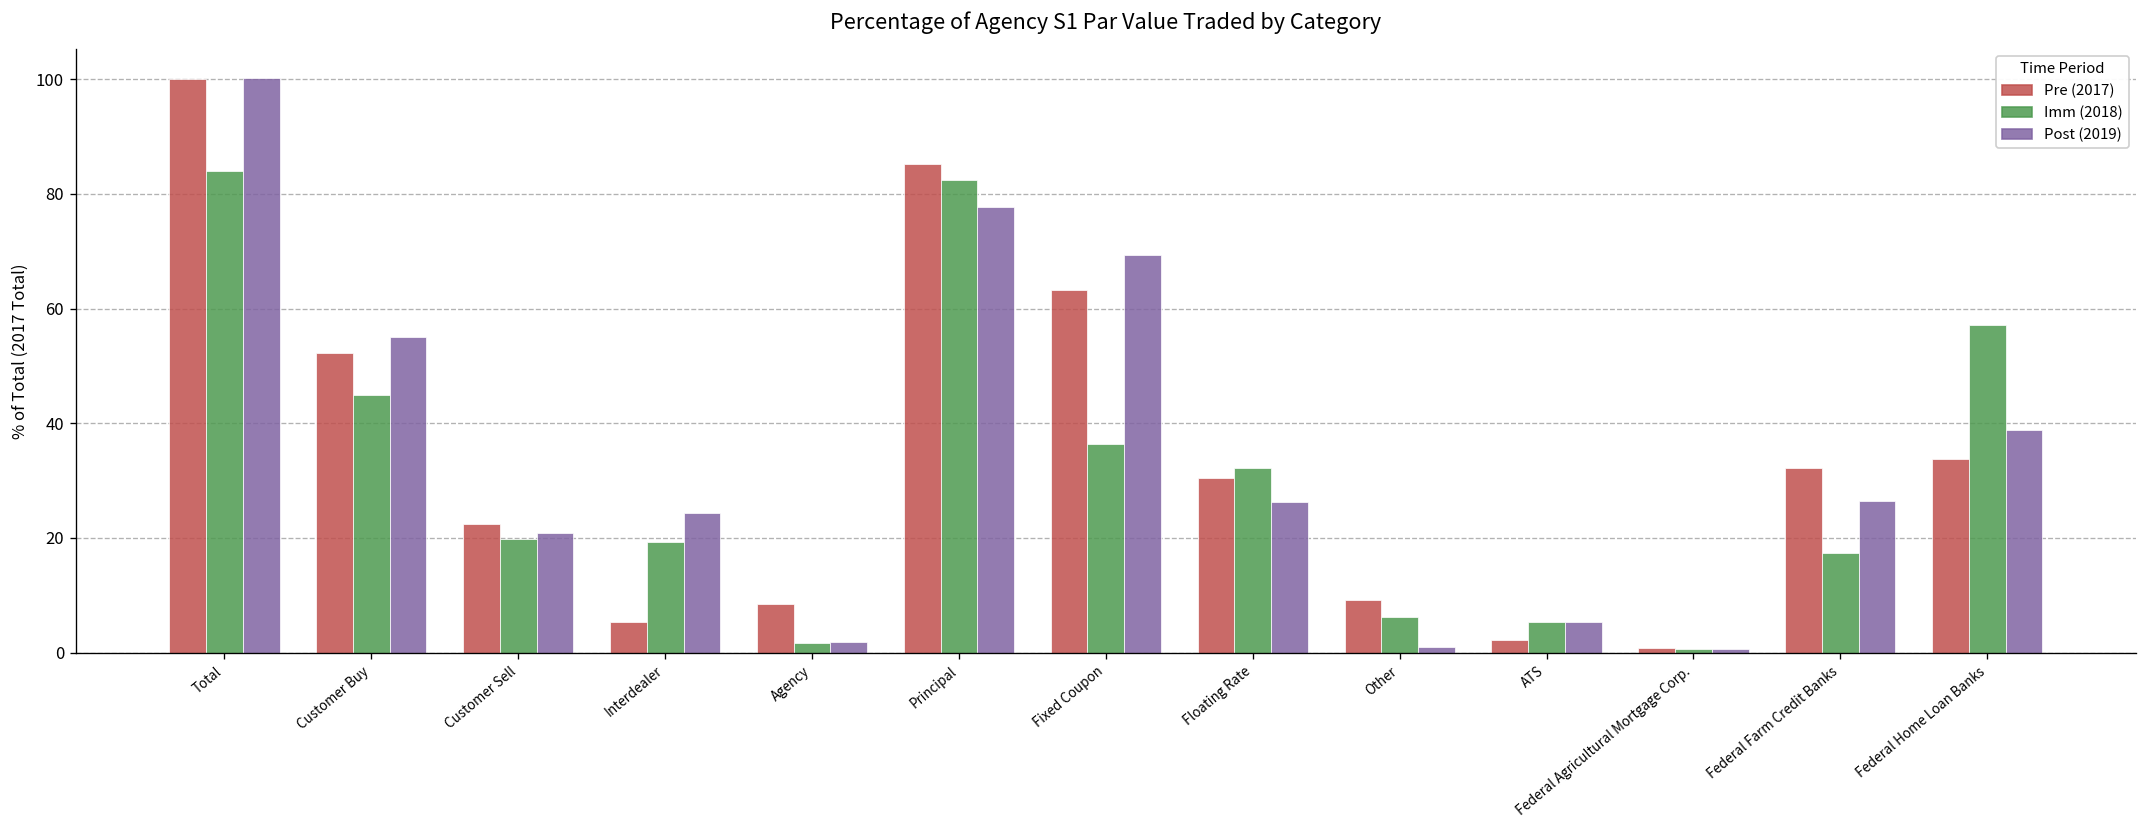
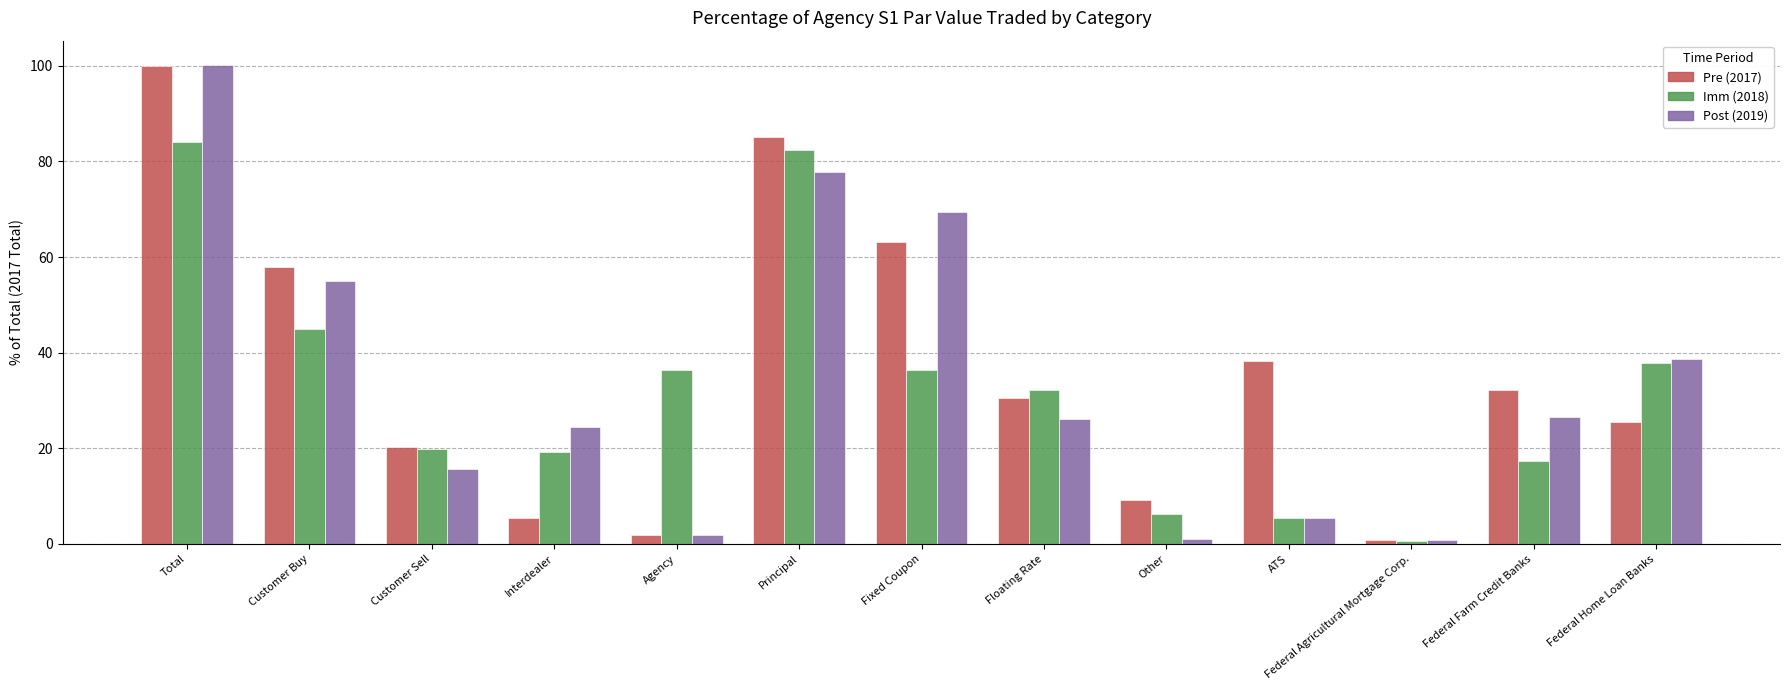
Pre (2017), Customer Buy: 52 -> 58
Pre (2017), Customer Sell: 23 -> 20
Post (2019), Customer Sell: 21 -> 16
Pre (2017), Agency: 9 -> 2
Imm (2018), Agency: 2 -> 36
Pre (2017), ATS: 2 -> 38
Pre (2017), Federal Home Loan Banks: 34 -> 25
Imm (2018), Federal Home Loan Banks: 57 -> 38
